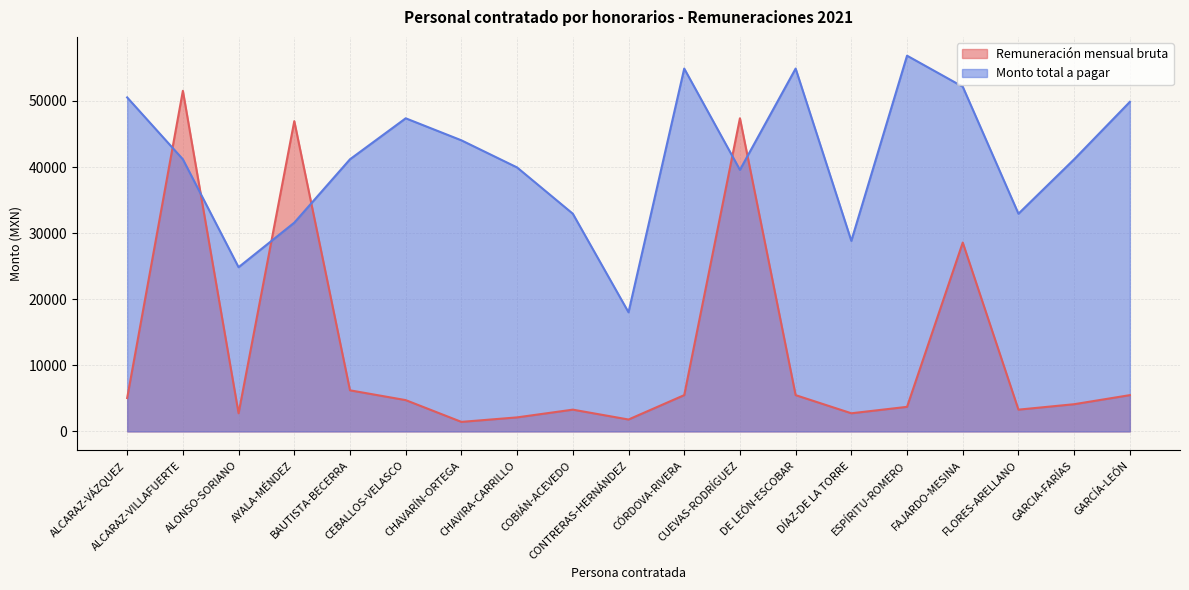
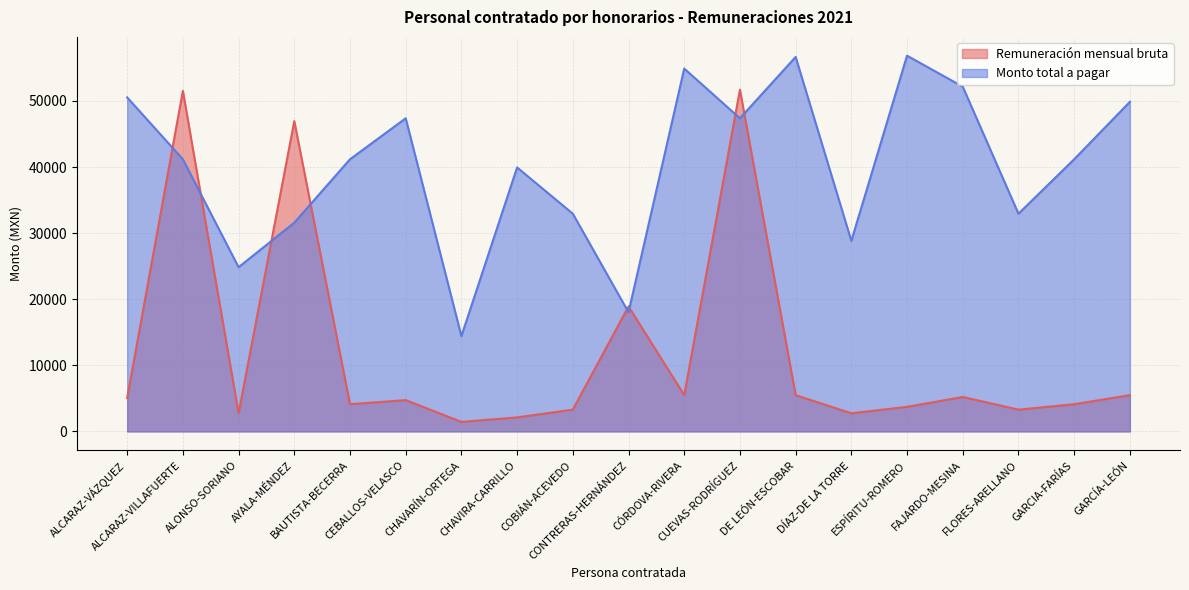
Remuneración mensual bruta, BAUTISTA-BECERRA: 6000 -> 4000
Monto total a pagar, CHAVARÍN-ORTEGA: 44000 -> 14000
Remuneración mensual bruta, CONTRERAS-HERNÁNDEZ: 2000 -> 19000
Remuneración mensual bruta, CUEVAS-RODRÍGUEZ: 47000 -> 52000
Monto total a pagar, CUEVAS-RODRÍGUEZ: 40000 -> 47000
Monto total a pagar, DE LEÓN-ESCOBAR: 55000 -> 57000
Remuneración mensual bruta, FAJARDO-MESINA: 29000 -> 5000
